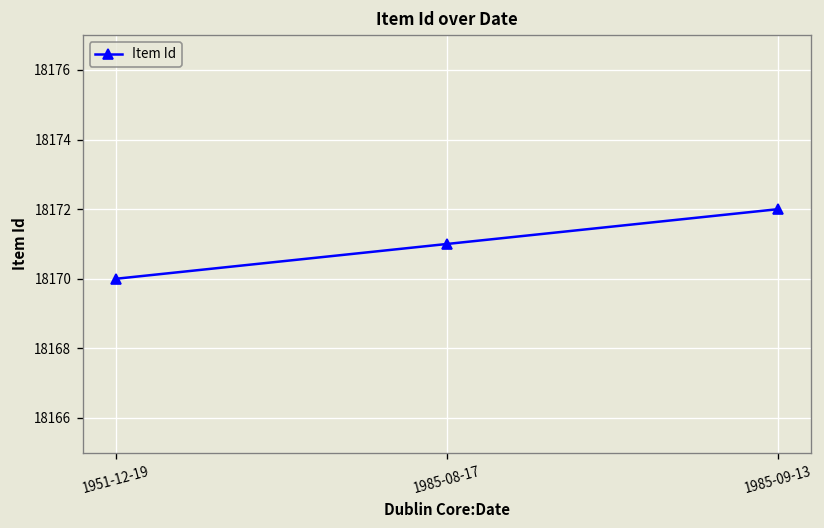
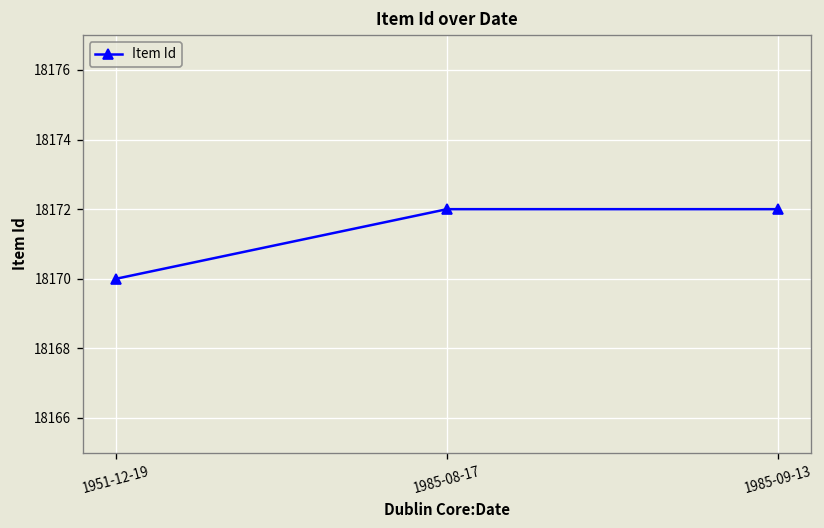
1985-08-17: 18171 -> 18172
